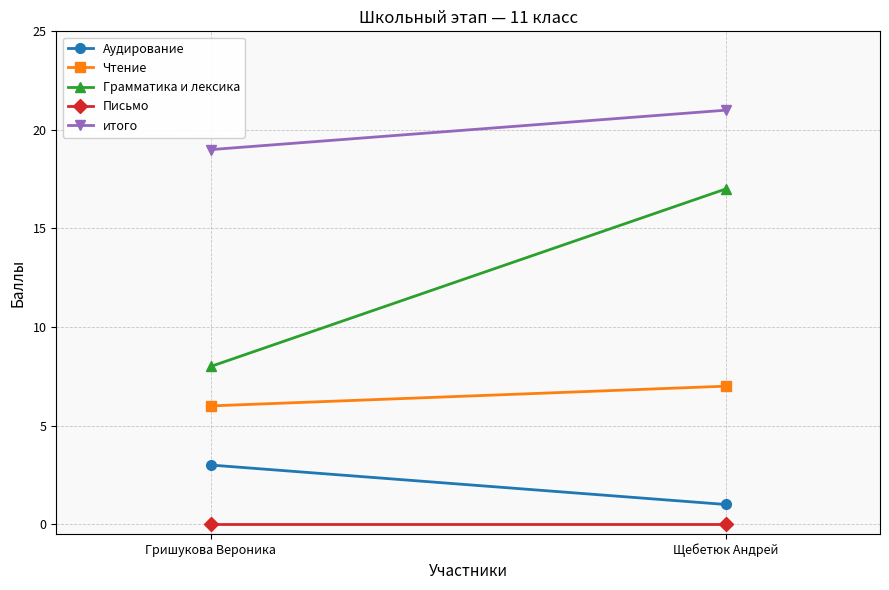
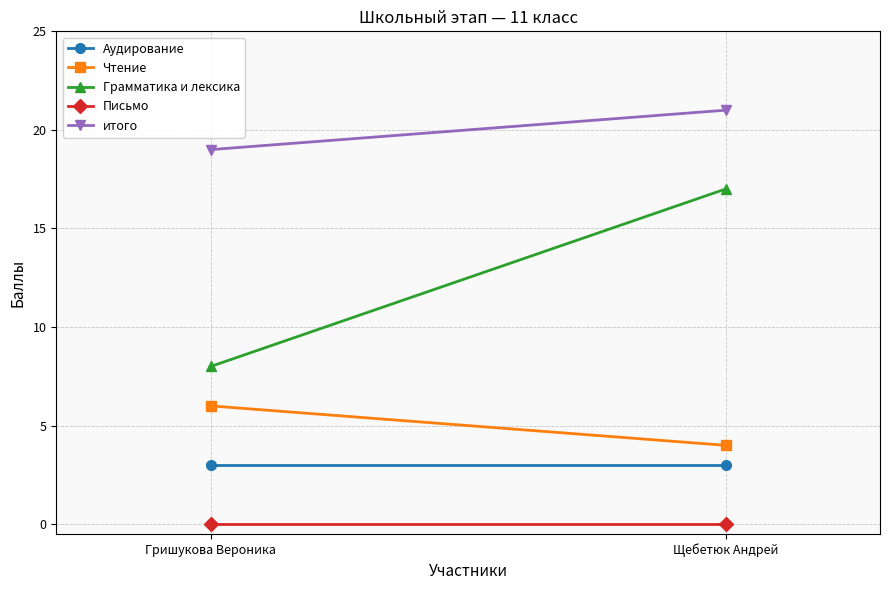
Аудирование, Щебетюк Андрей: 1 -> 3
Чтение, Щебетюк Андрей: 7 -> 4
